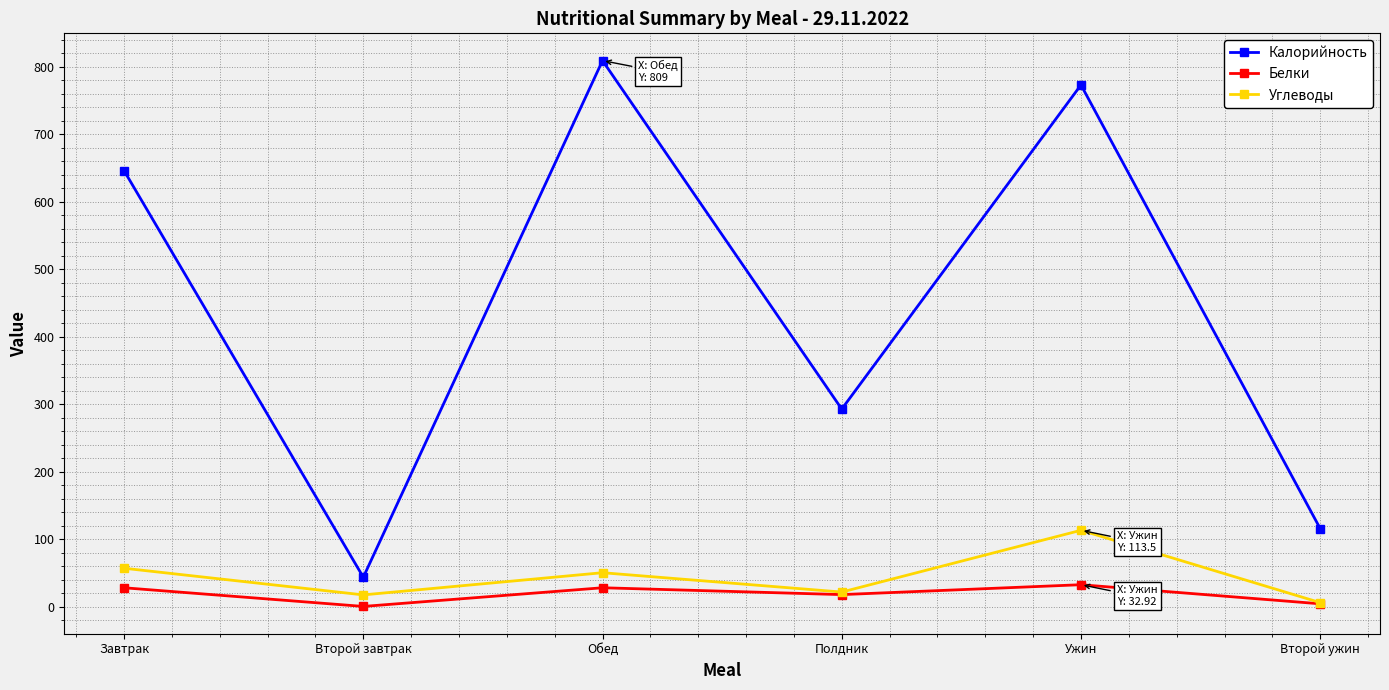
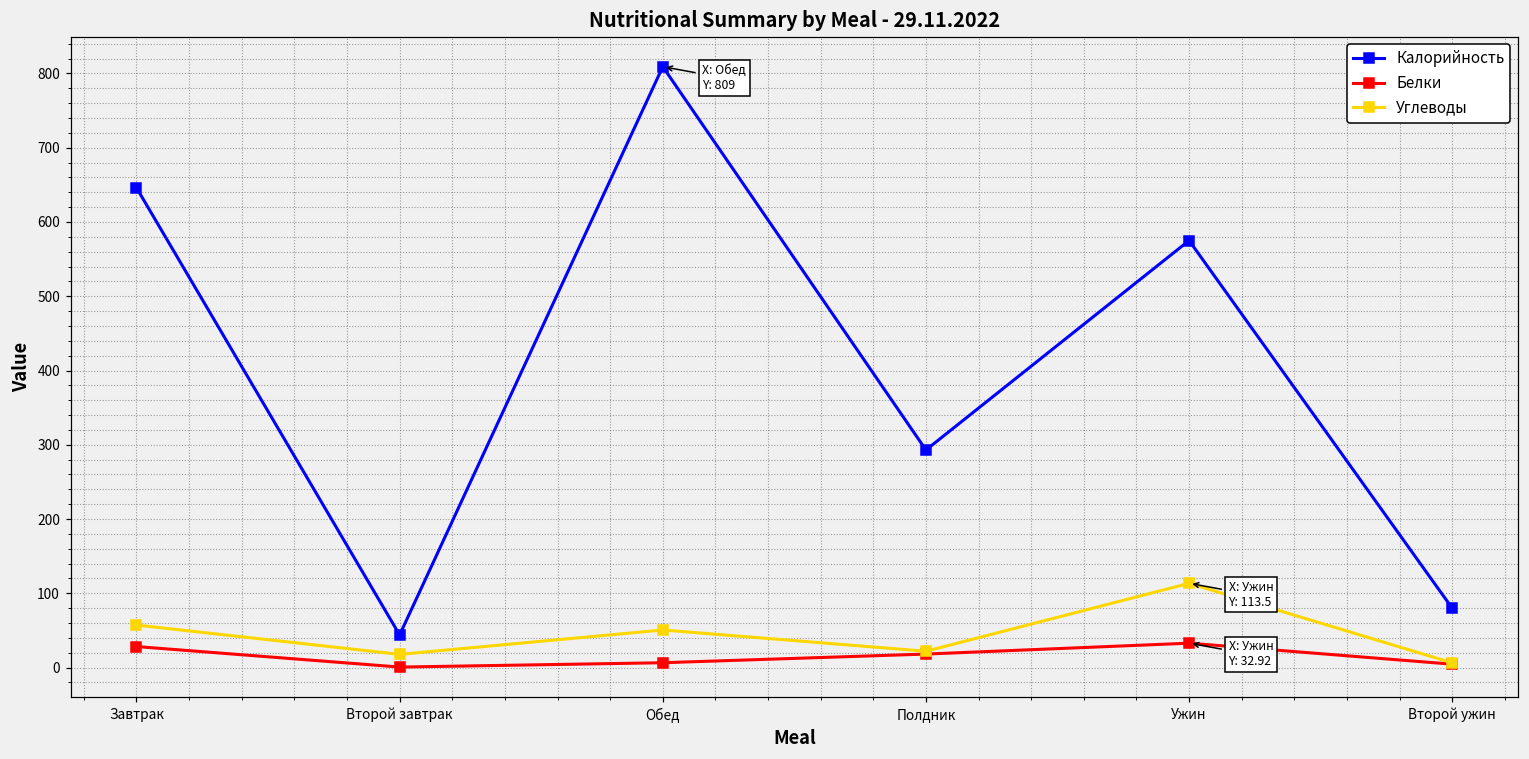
Белки, Обед: 30 -> 10
Калорийность, Ужин: 770 -> 580
Калорийность, Второй ужин: 120 -> 80
